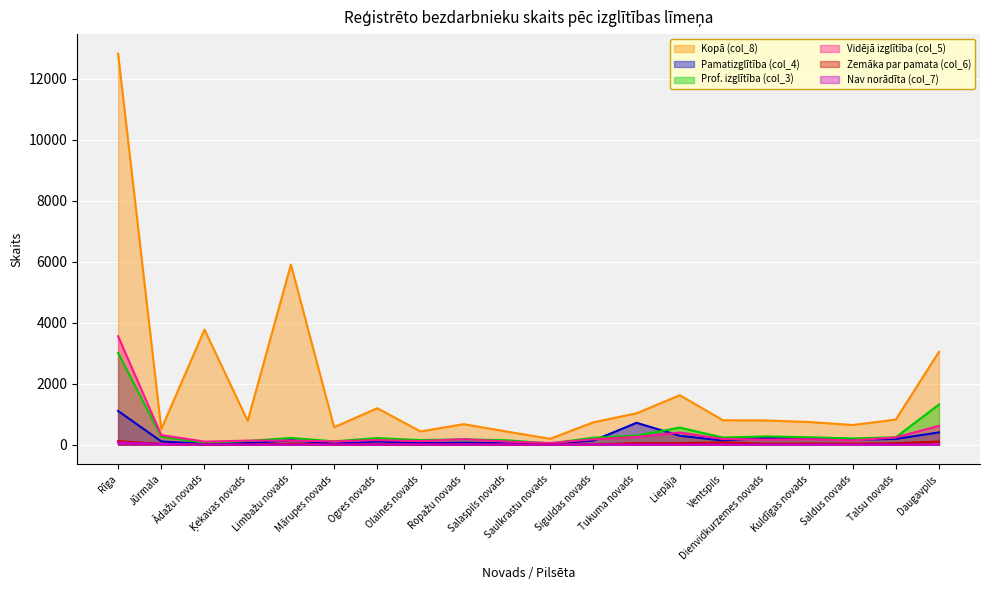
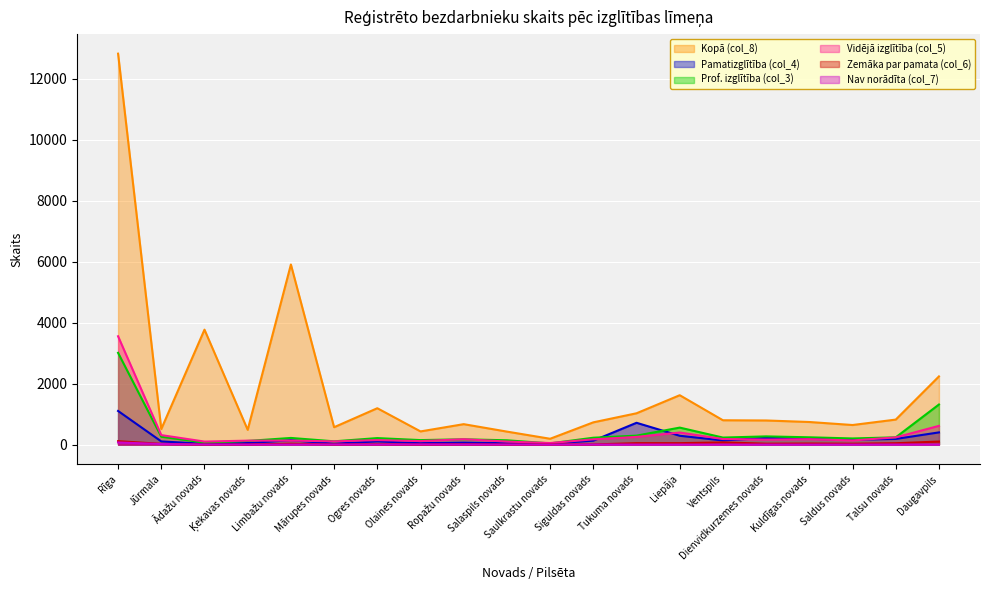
Kopā (col_8), Ķekavas novads: 800 -> 500
Kopā (col_8), Daugavpils: 3000 -> 2200
